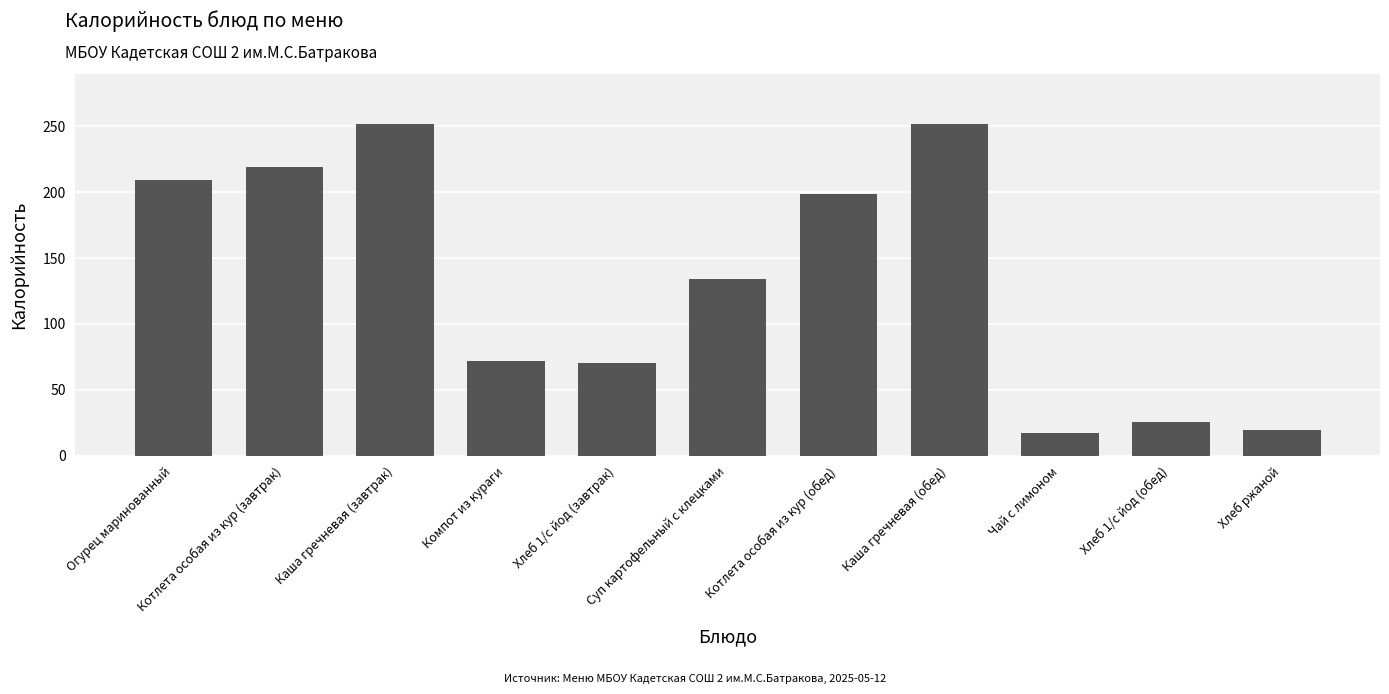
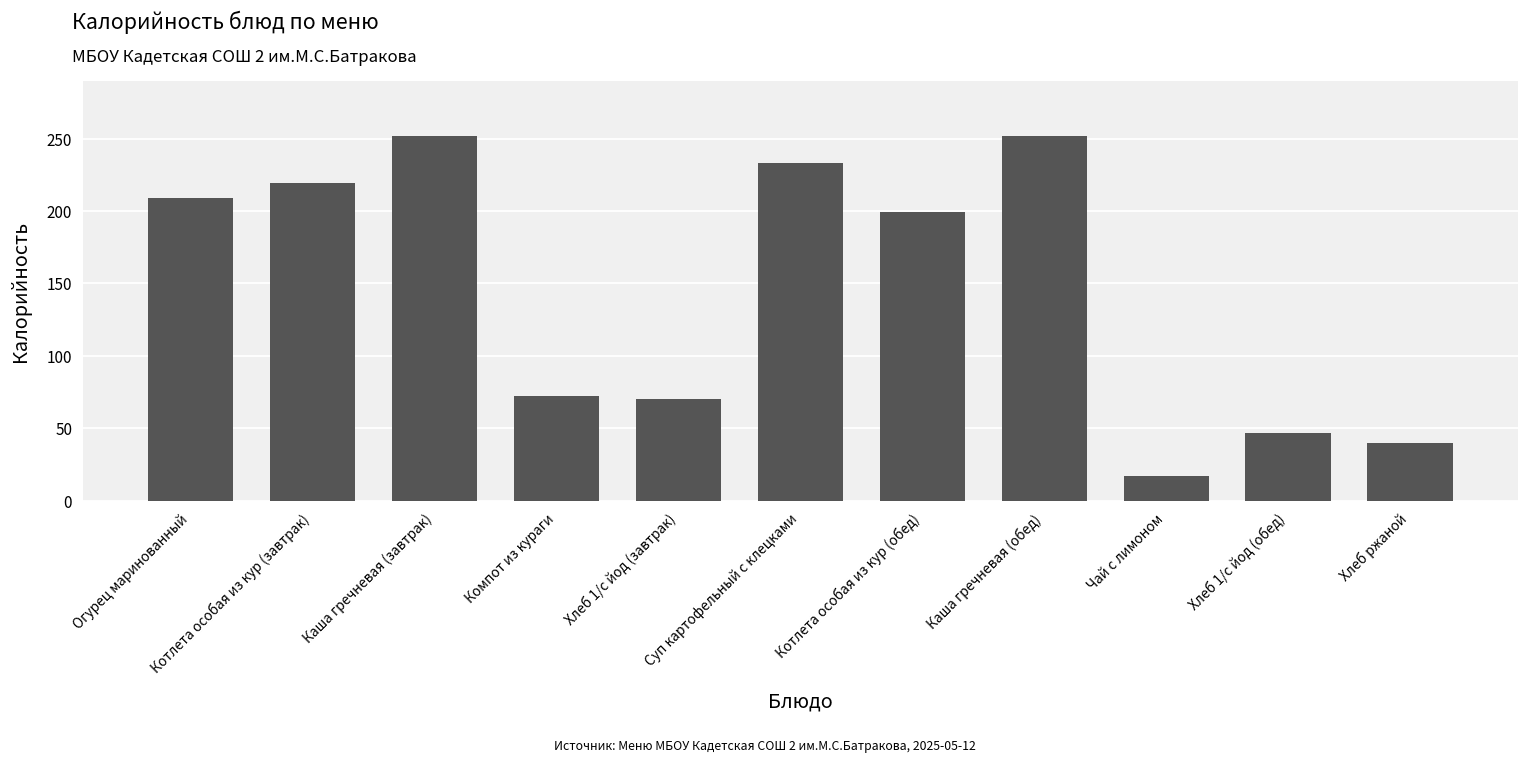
Суп картофельный с клецками: 134 -> 233
Хлеб 1/с йод (обед): 26 -> 47
Хлеб ржаной: 19 -> 40
